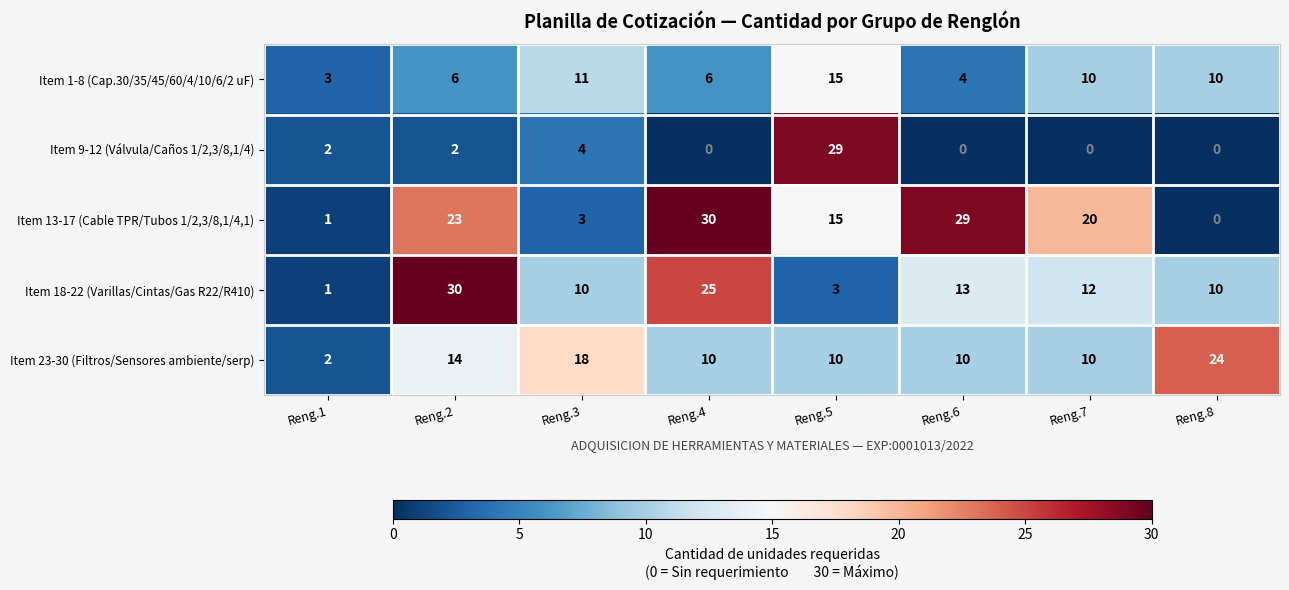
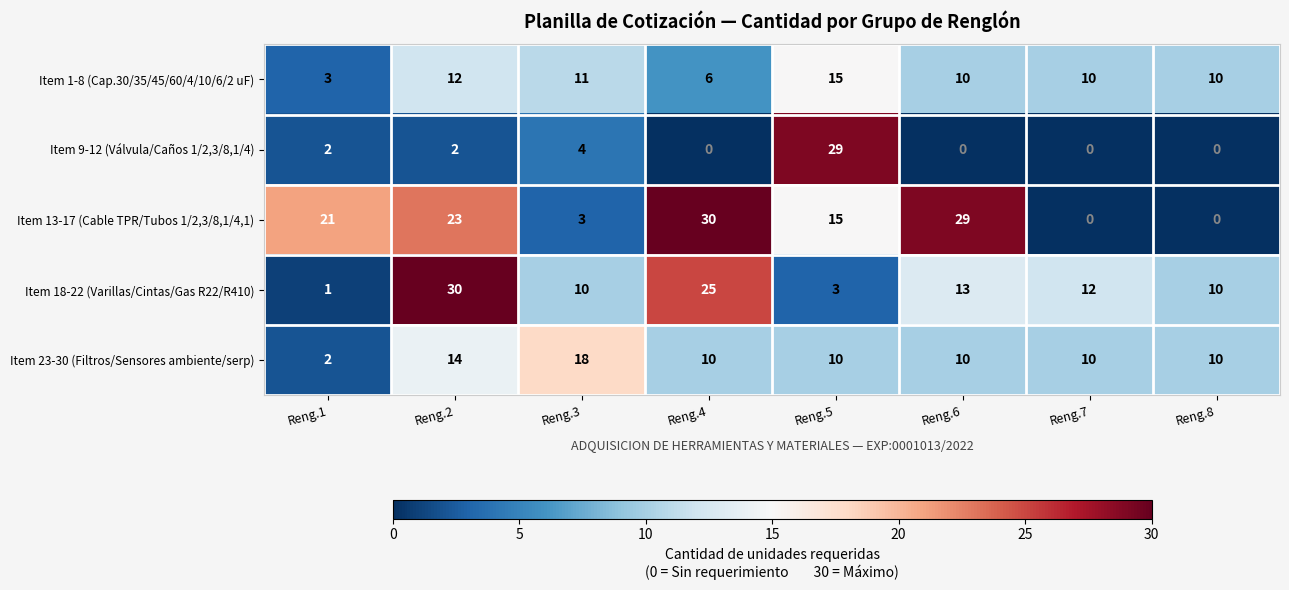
Item 1-8 (Cap.30/35/45/60/4/10/6/2 uF), Reng.2: 6 -> 12
Item 1-8 (Cap.30/35/45/60/4/10/6/2 uF), Reng.6: 4 -> 10
Item 13-17 (Cable TPR/Tubos 1/2,3/8,1/4,1), Reng.1: 1 -> 21
Item 13-17 (Cable TPR/Tubos 1/2,3/8,1/4,1), Reng.7: 20 -> 0
Item 23-30 (Filtros/Sensores ambiente/serp), Reng.8: 24 -> 10
